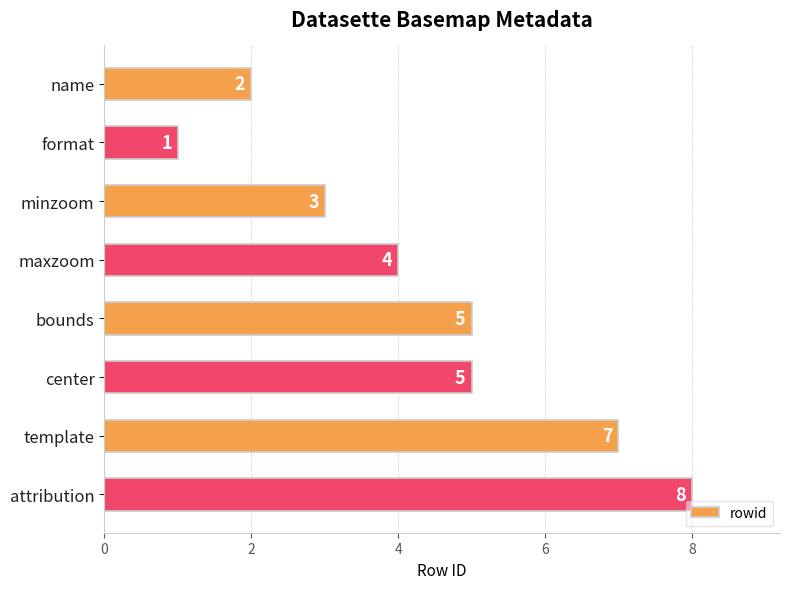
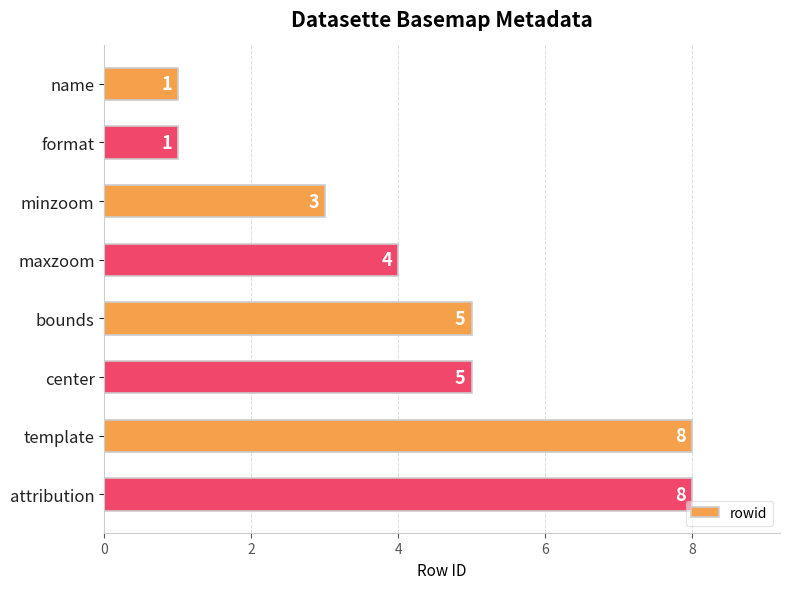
name: 2 -> 1
template: 7 -> 8
